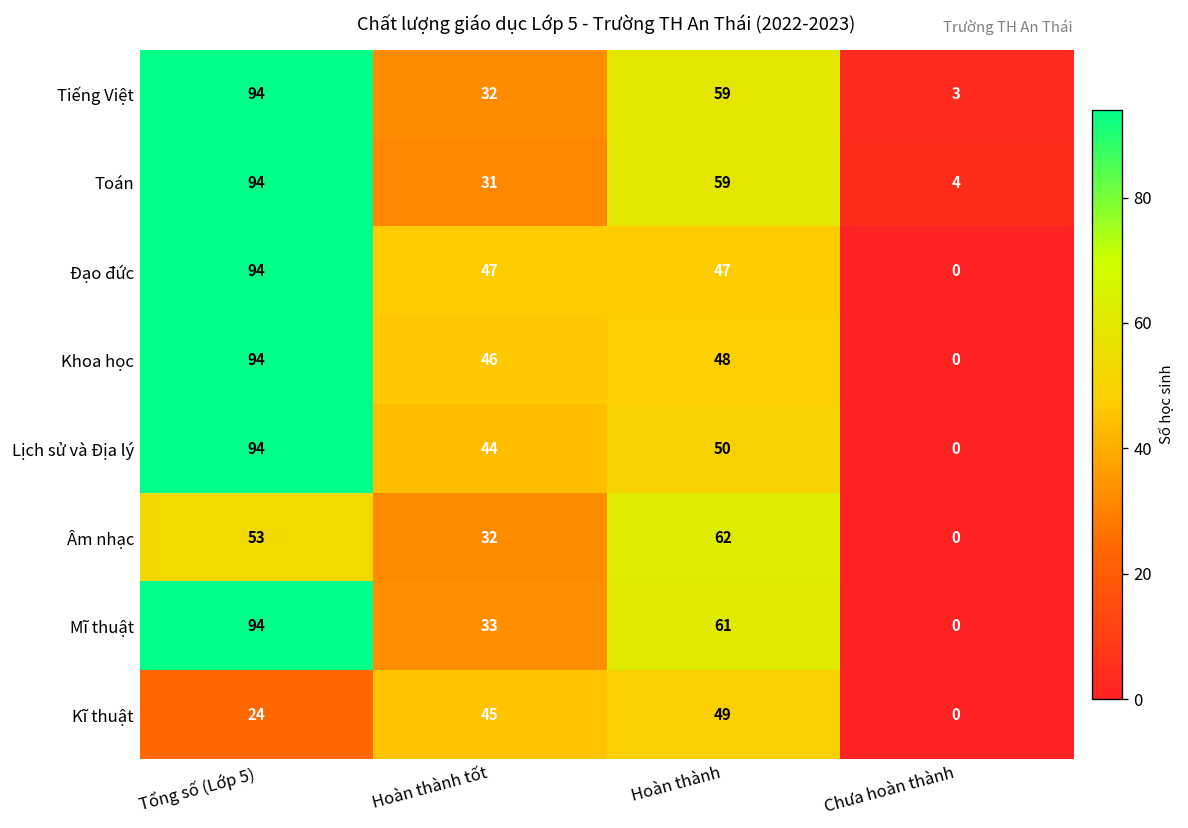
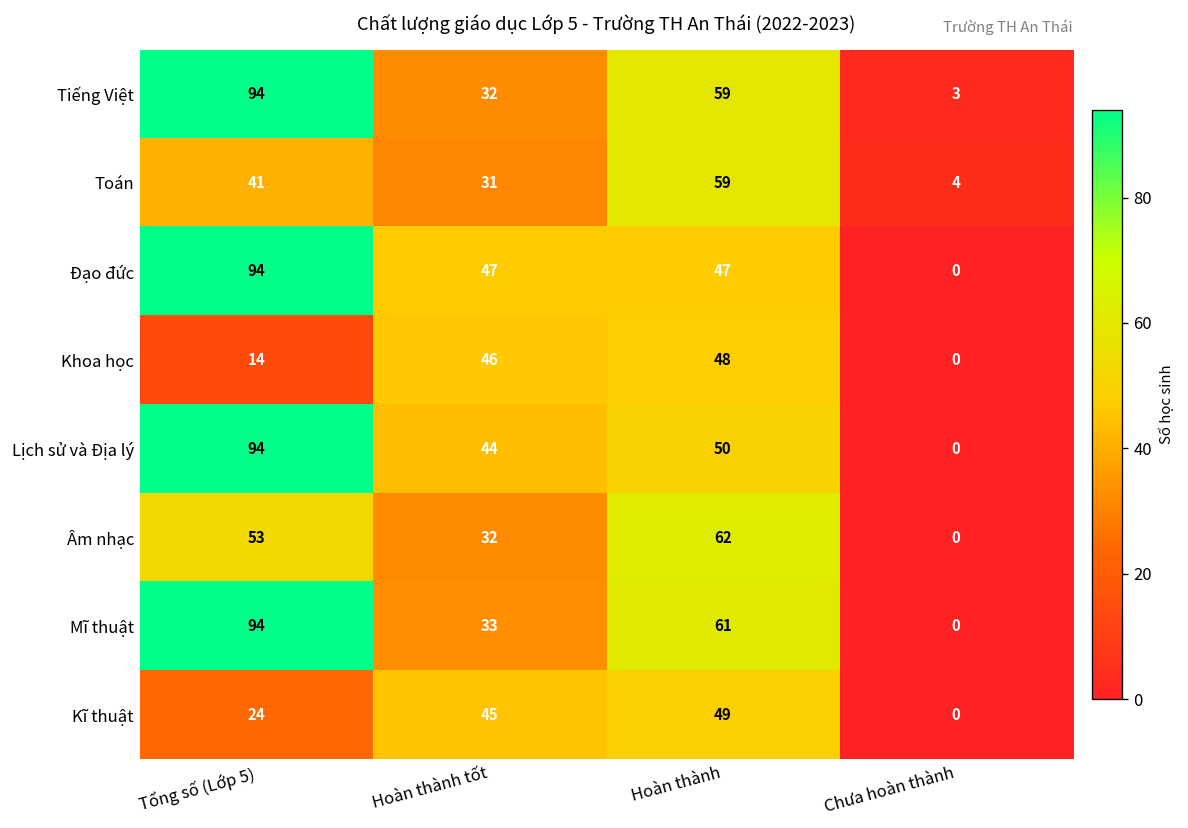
Toán, Tổng số (Lớp 5): 94 -> 41
Khoa học, Tổng số (Lớp 5): 94 -> 14
